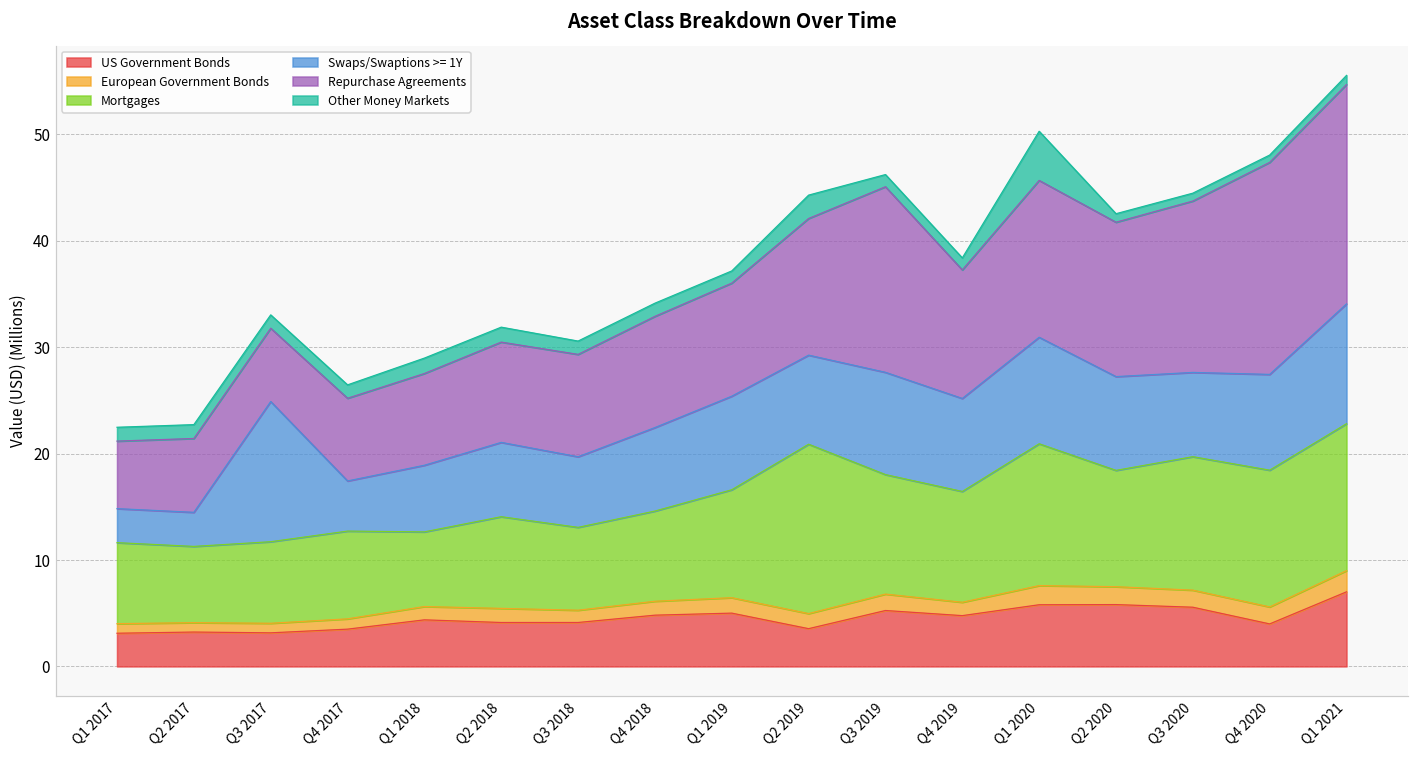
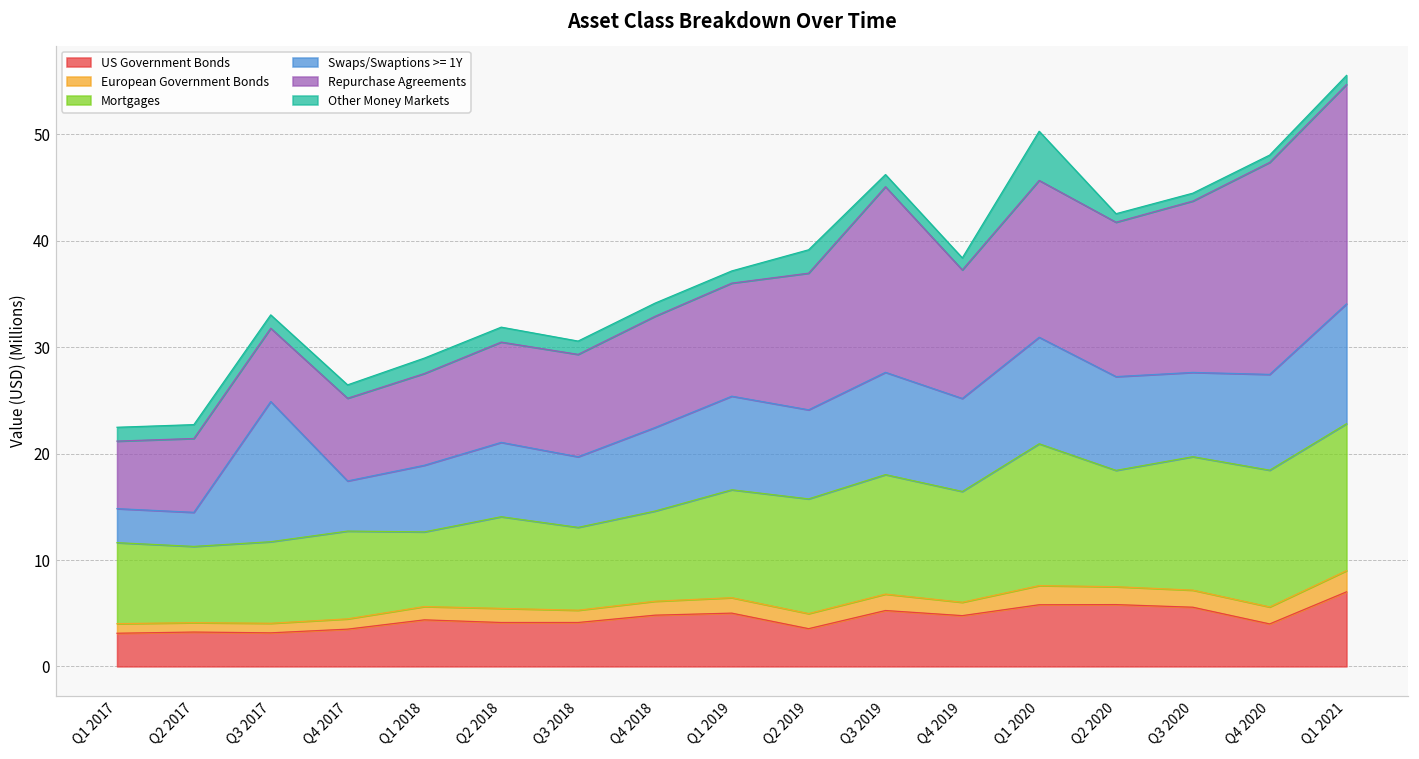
Mortgages, Q2 2019: 16 -> 11
